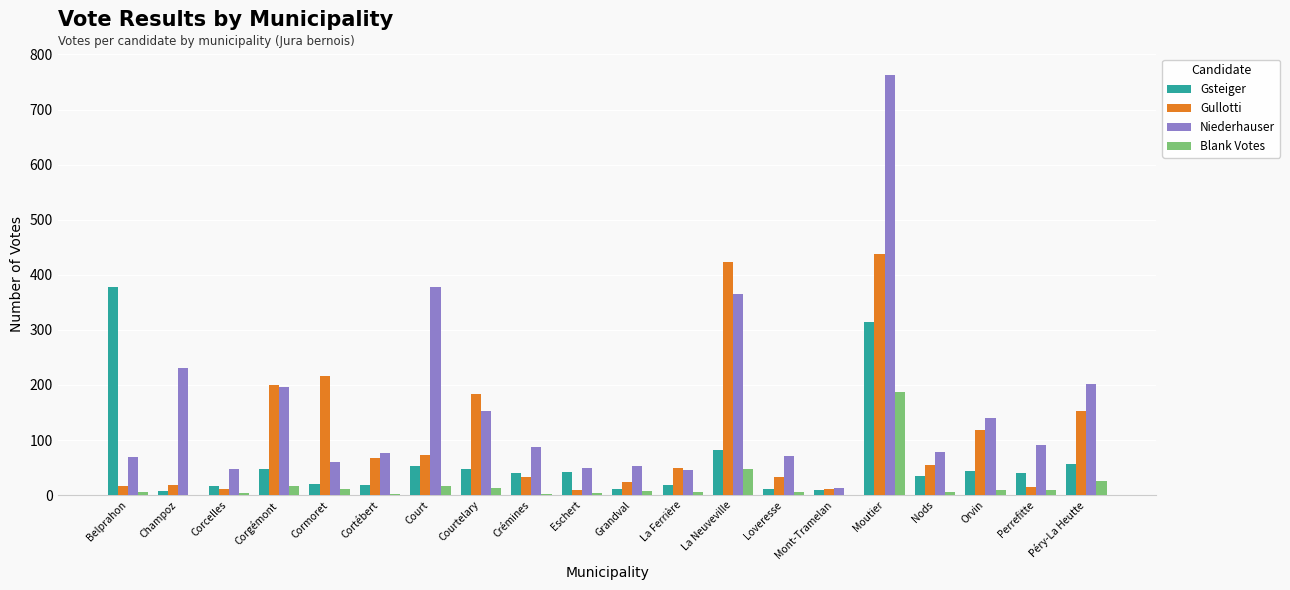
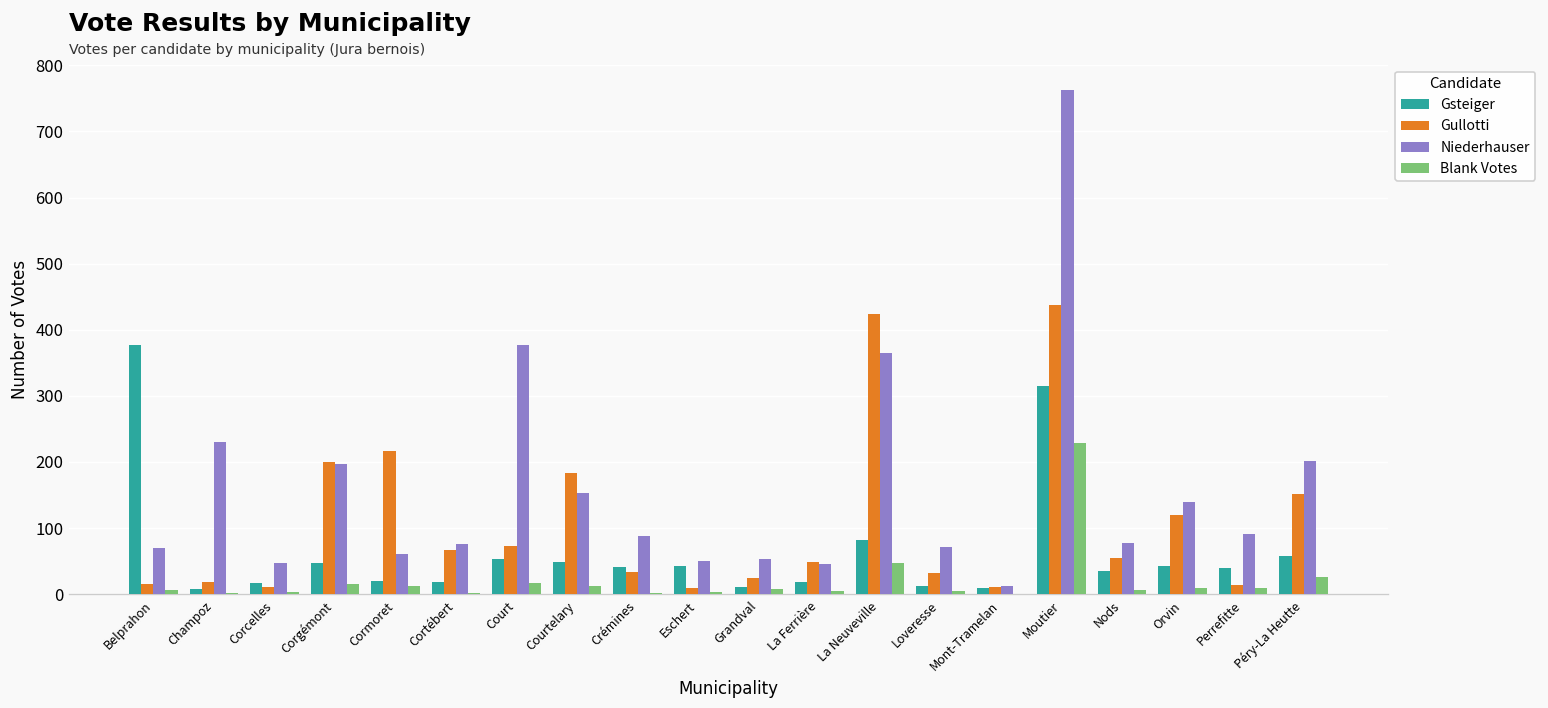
Blank Votes, Moutier: 190 -> 230
